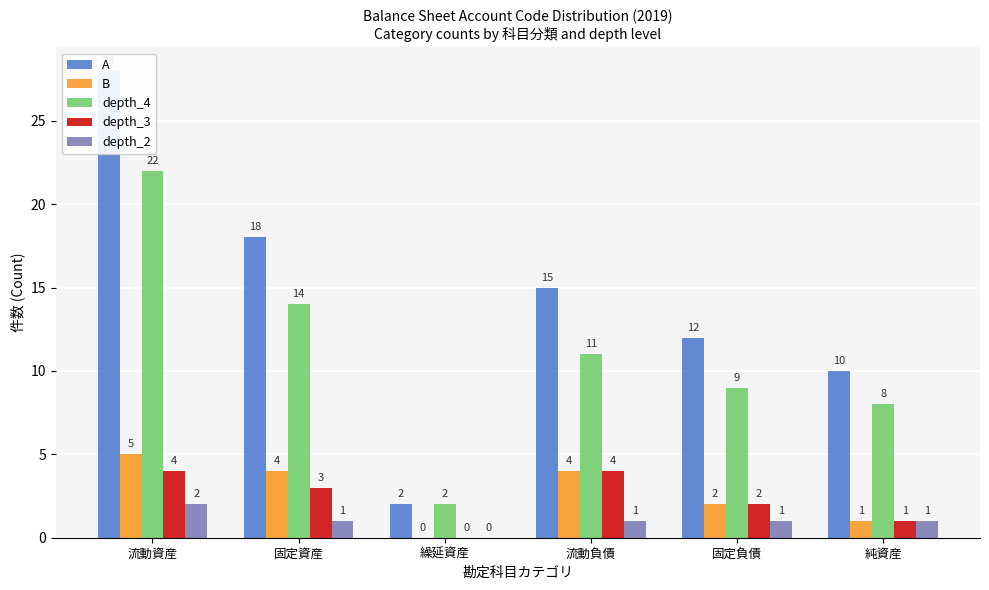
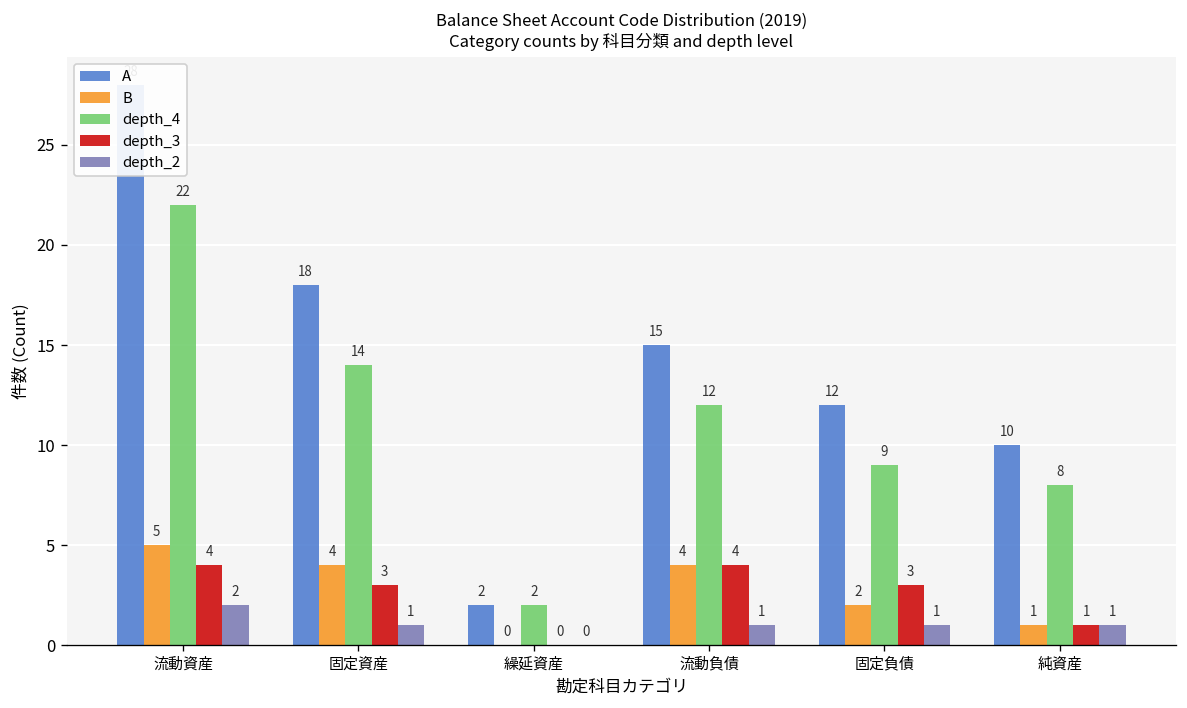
depth_4, 流動負債: 11 -> 12
depth_3, 固定負債: 2 -> 3
